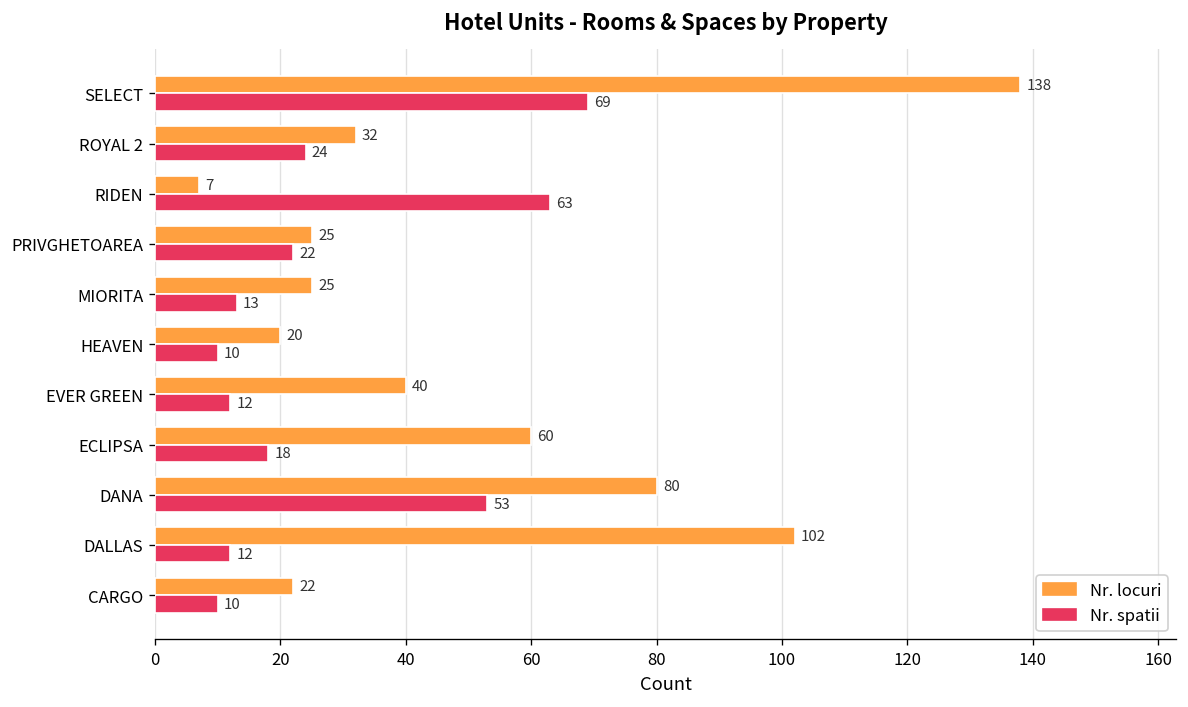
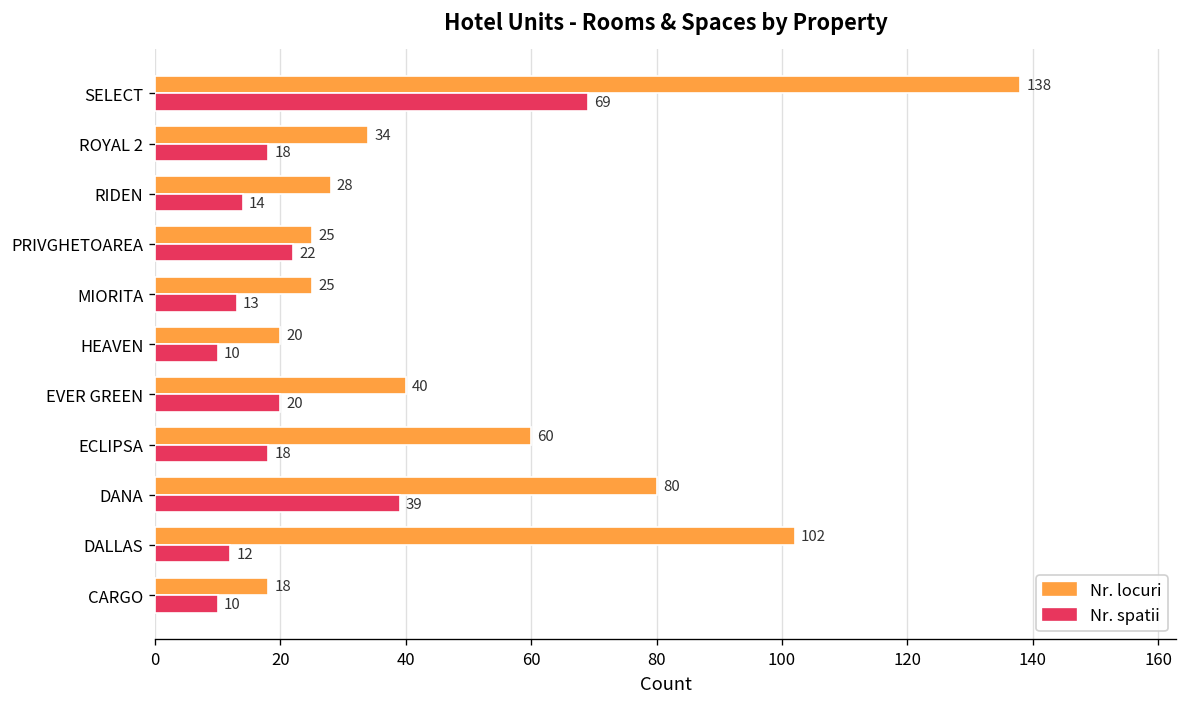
Nr. locuri, ROYAL 2: 32 -> 34
Nr. spatii, ROYAL 2: 24 -> 18
Nr. locuri, RIDEN: 7 -> 28
Nr. spatii, RIDEN: 63 -> 14
Nr. spatii, EVER GREEN: 12 -> 20
Nr. spatii, DANA: 53 -> 39
Nr. locuri, CARGO: 22 -> 18
